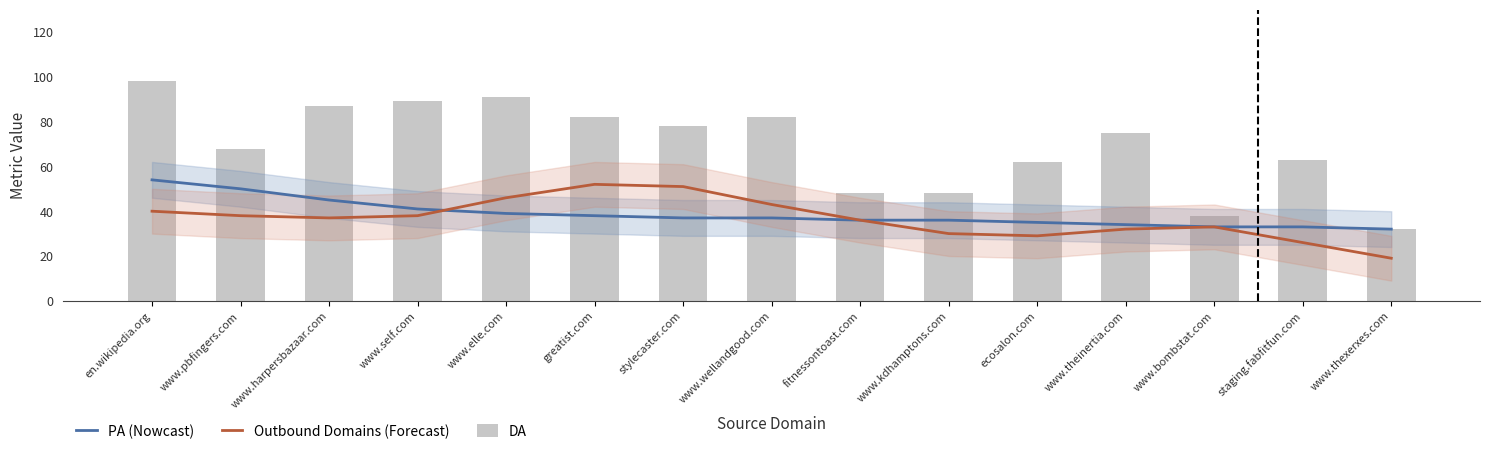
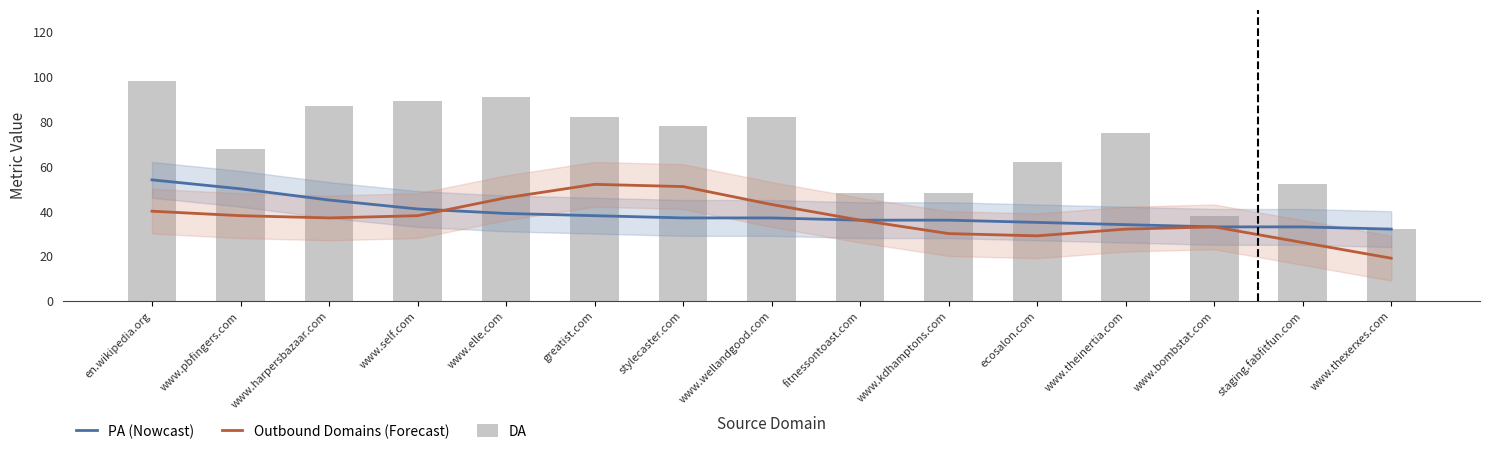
DA, staging.fabfitfun.com: 63 -> 52
